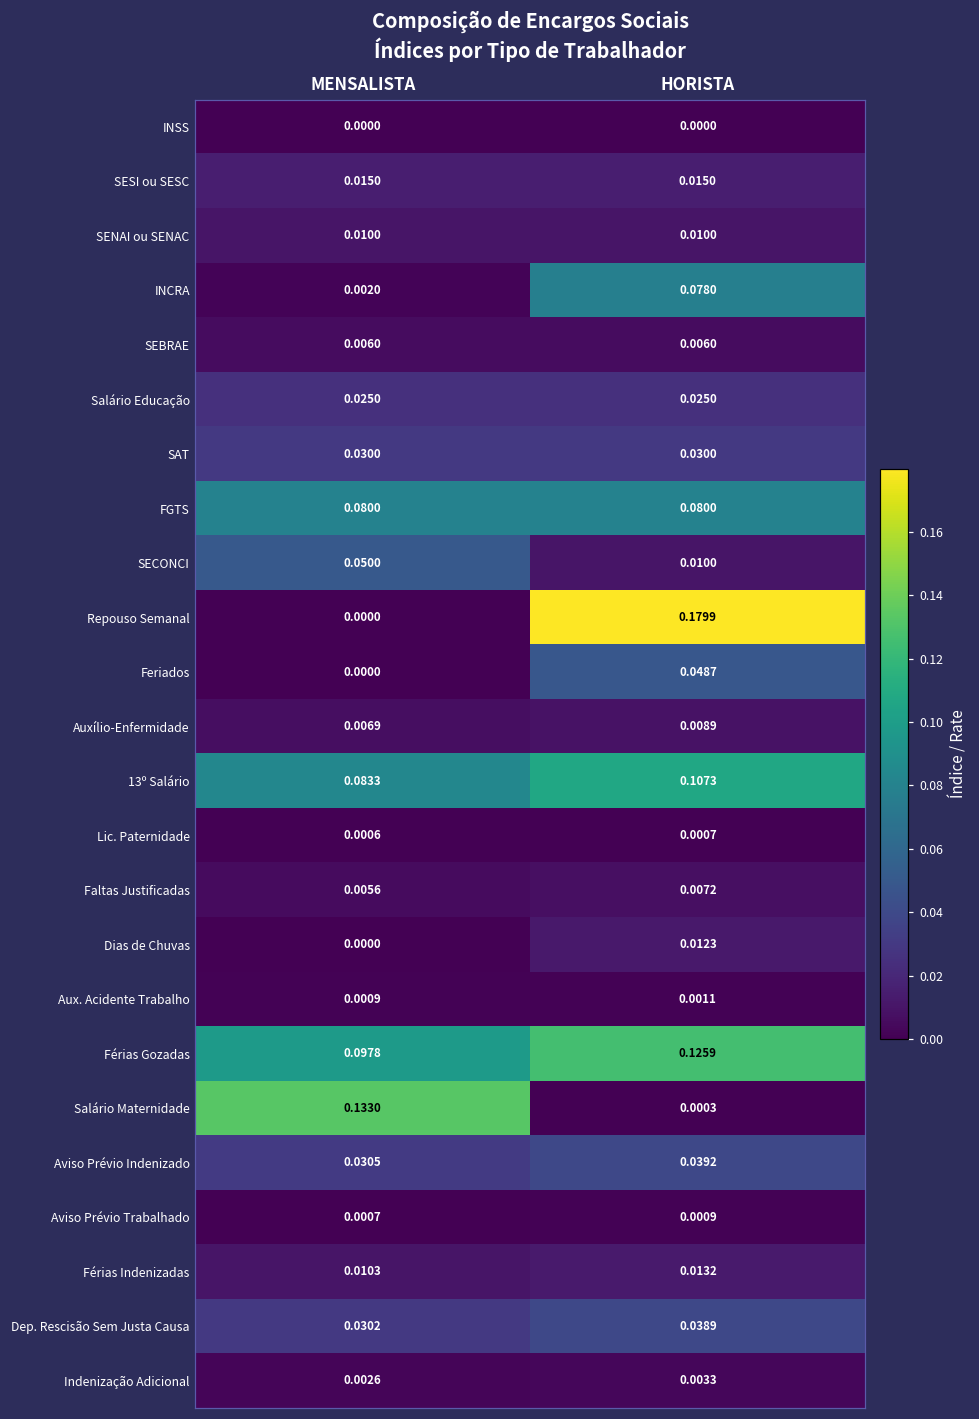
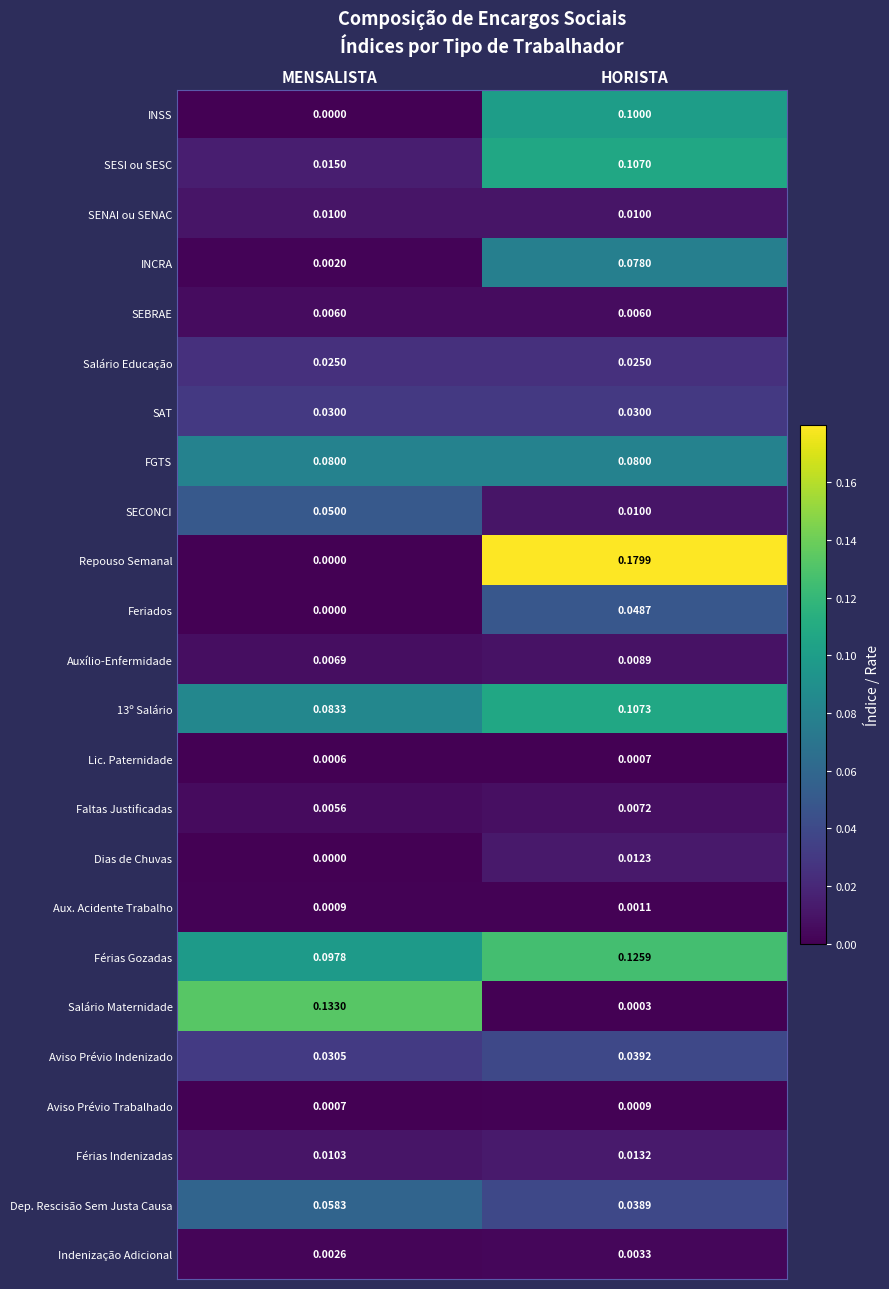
INSS, HORISTA: 0.0000 -> 0.1000
SESI ou SESC, HORISTA: 0.0150 -> 0.1070
Dep. Rescisão Sem Justa Causa, MENSALISTA: 0.0302 -> 0.0583
